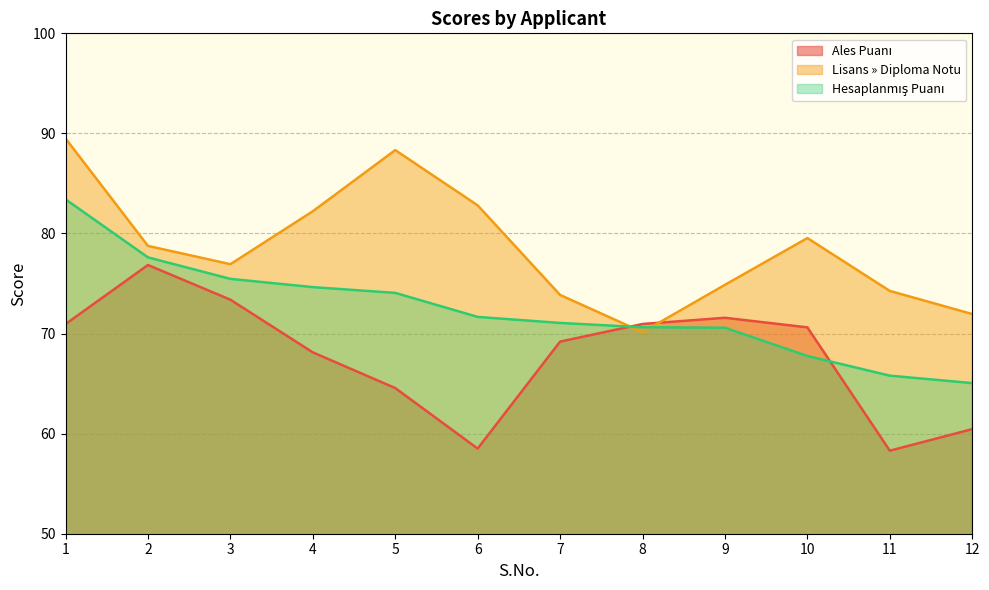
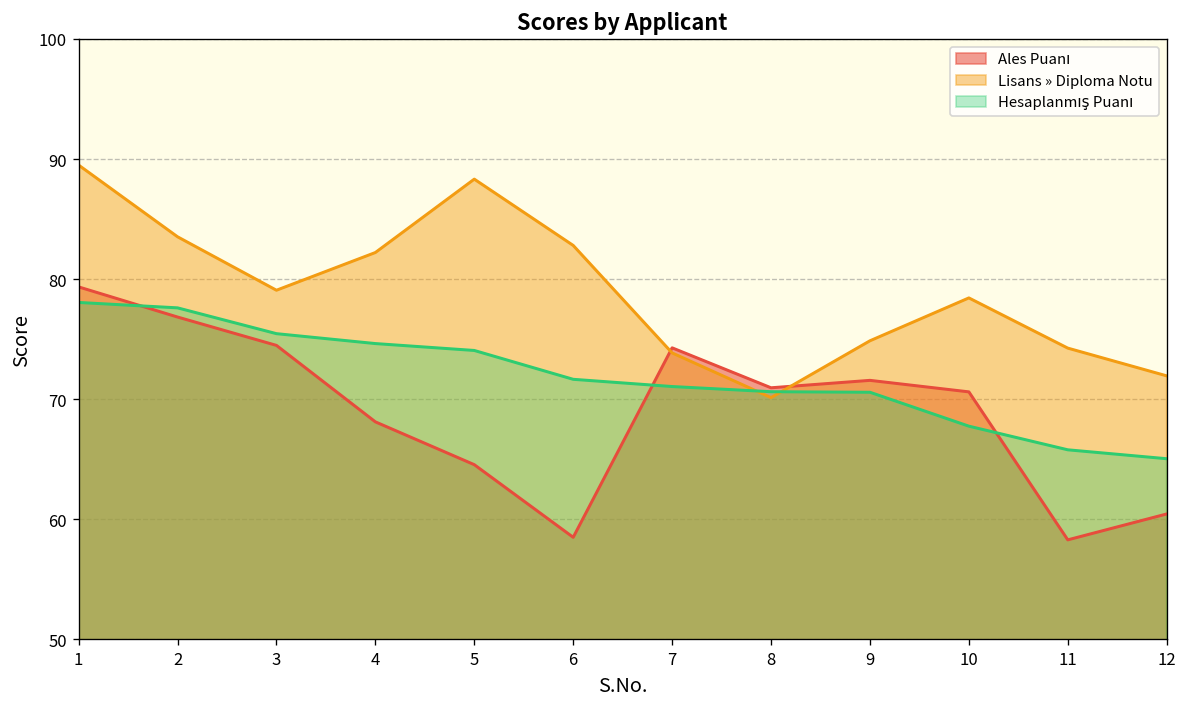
Ales Puanı, 1: 70.9 -> 79.4
Hesaplanmış Puanı, 1: 83.4 -> 78.1
Lisans » Diploma Notu, 2: 78.8 -> 83.5
Ales Puanı, 3: 73.4 -> 74.5
Lisans » Diploma Notu, 3: 76.9 -> 79.1
Ales Puanı, 7: 69.2 -> 74.3
Lisans » Diploma Notu, 10: 79.5 -> 78.4
